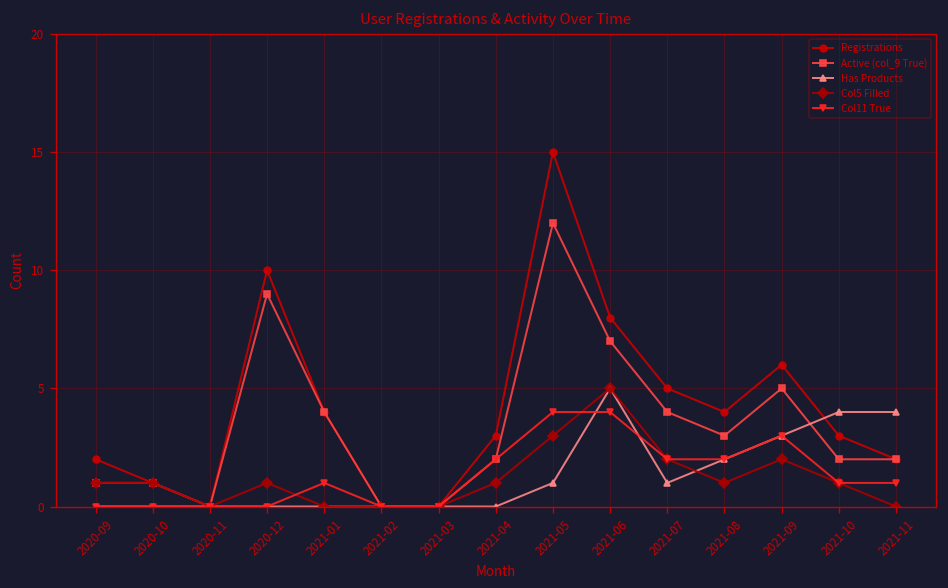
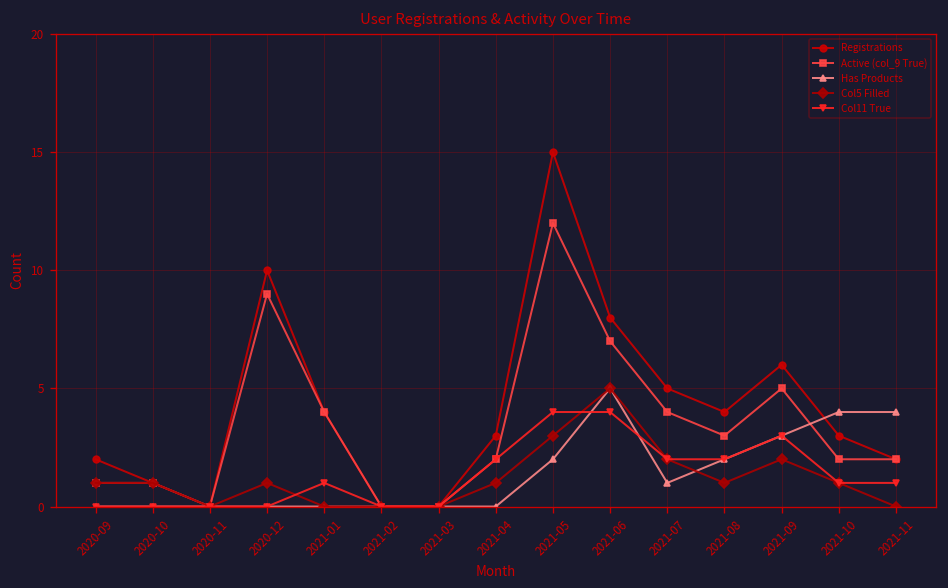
Has Products, 2021-05: 1 -> 2
